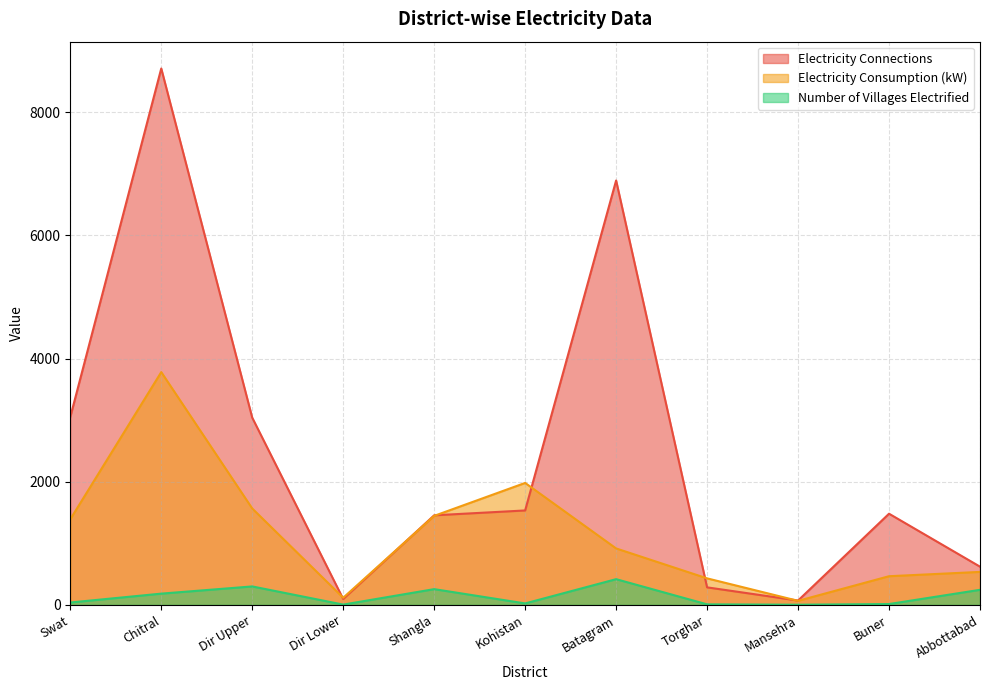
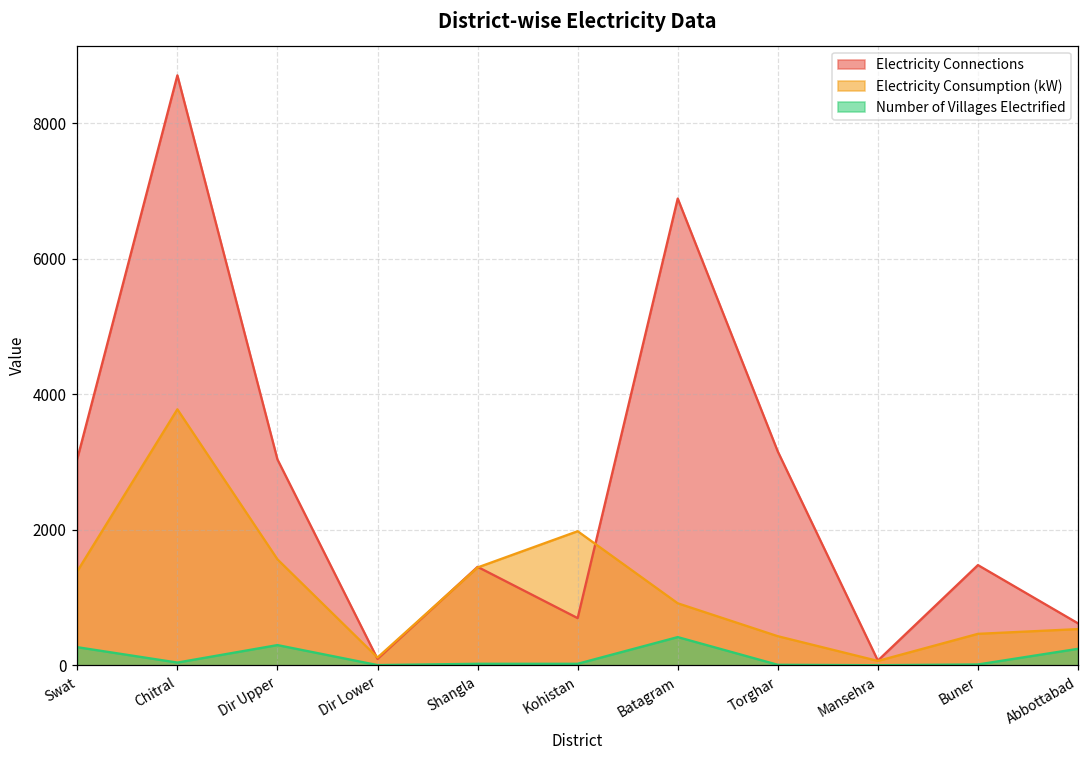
Number of Villages Electrified, Swat: 0 -> 300
Number of Villages Electrified, Chitral: 200 -> 0
Number of Villages Electrified, Shangla: 300 -> 0
Electricity Connections, Kohistan: 1500 -> 700
Electricity Connections, Torghar: 300 -> 3200
